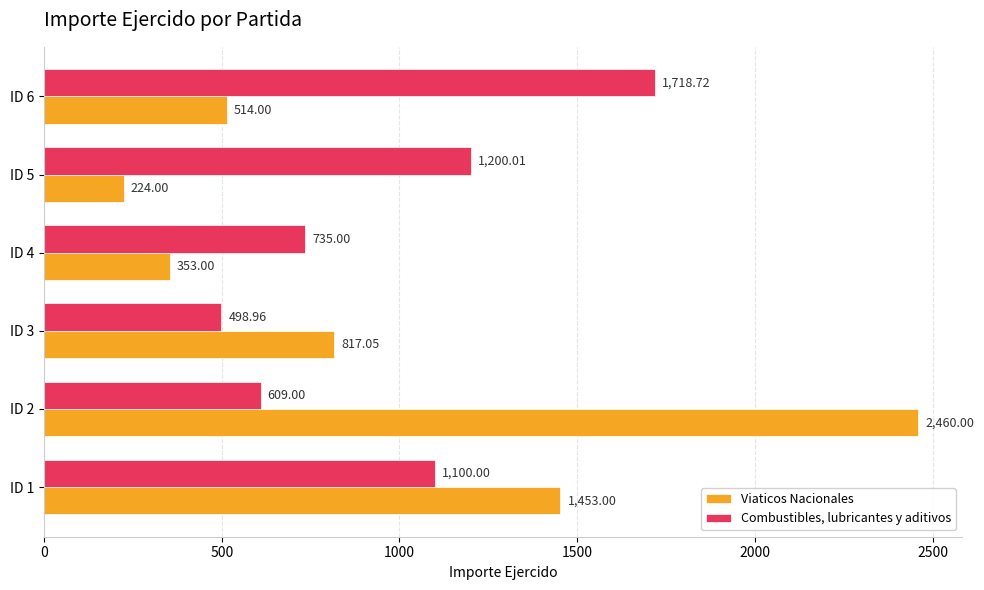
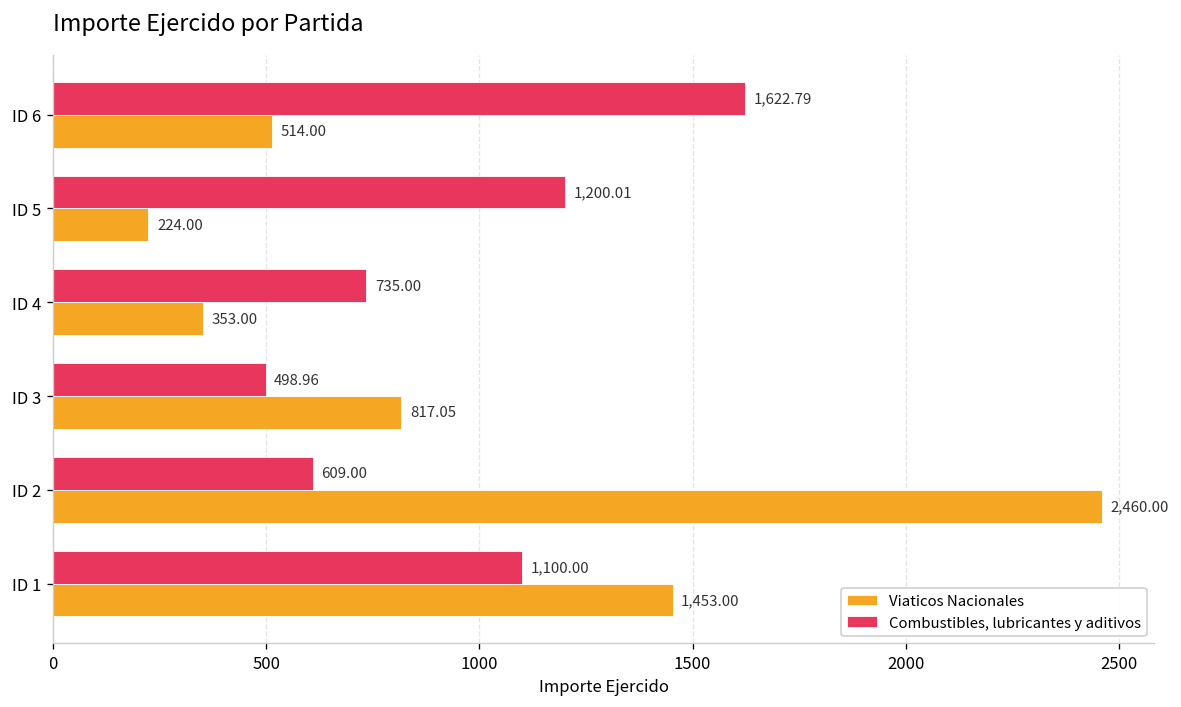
Combustibles, lubricantes y aditivos, ID 6: 1,718.72 -> 1,622.79
